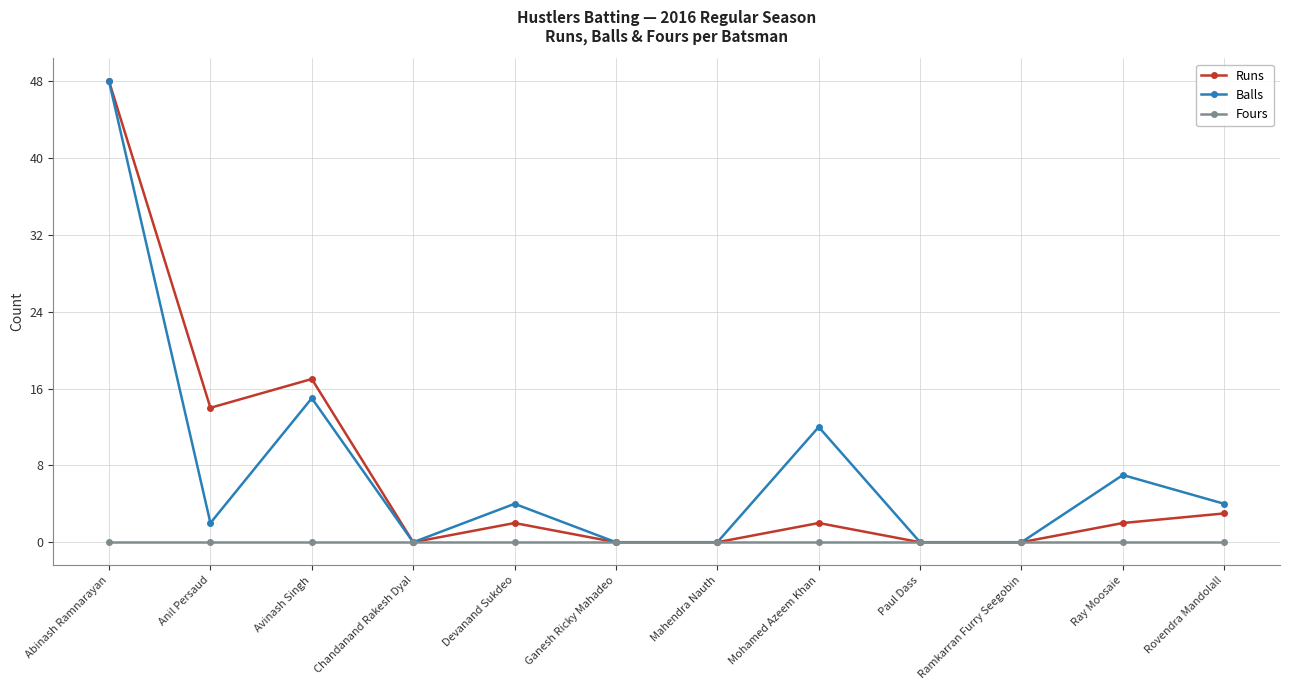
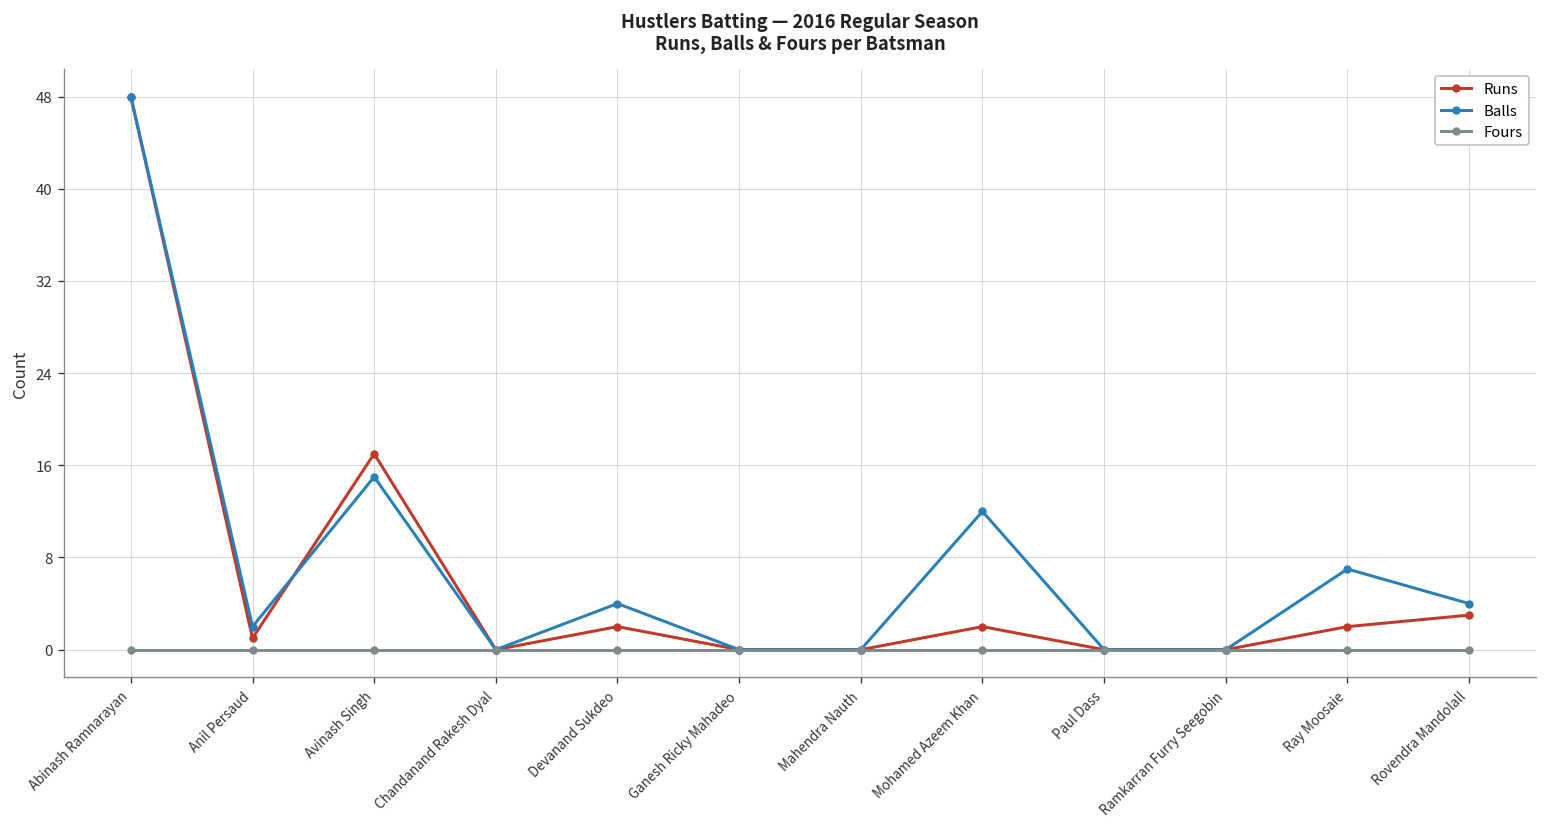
Runs, Anil Persaud: 14 -> 1
